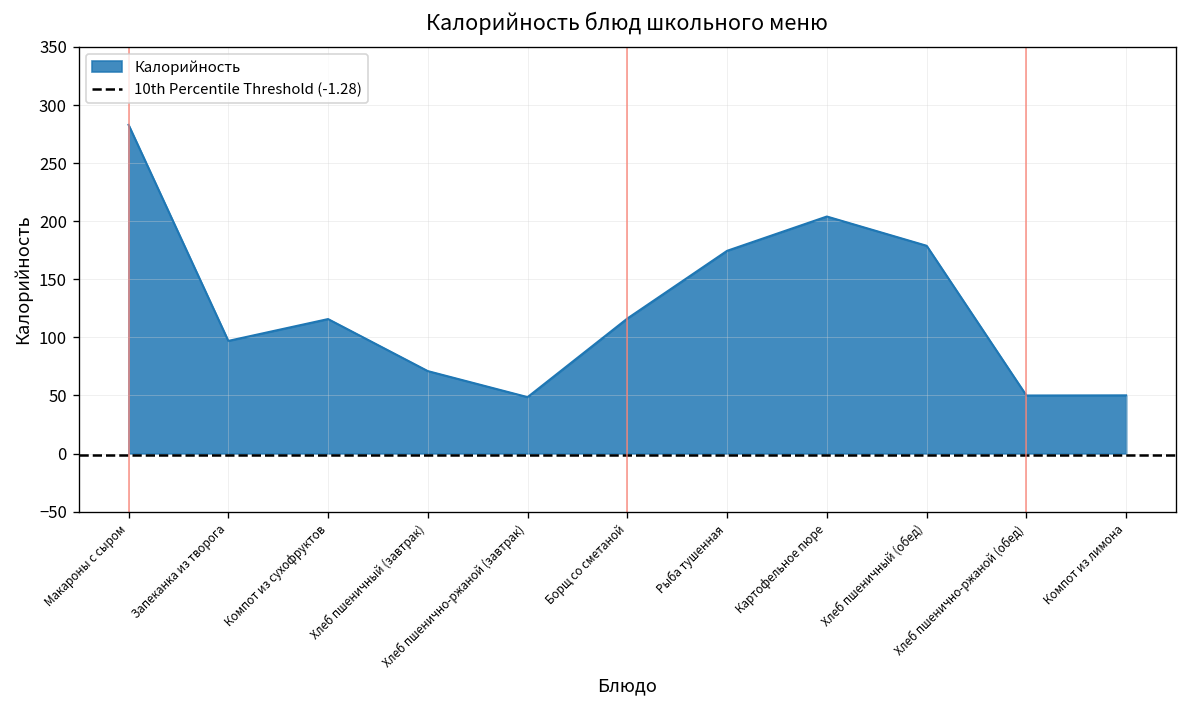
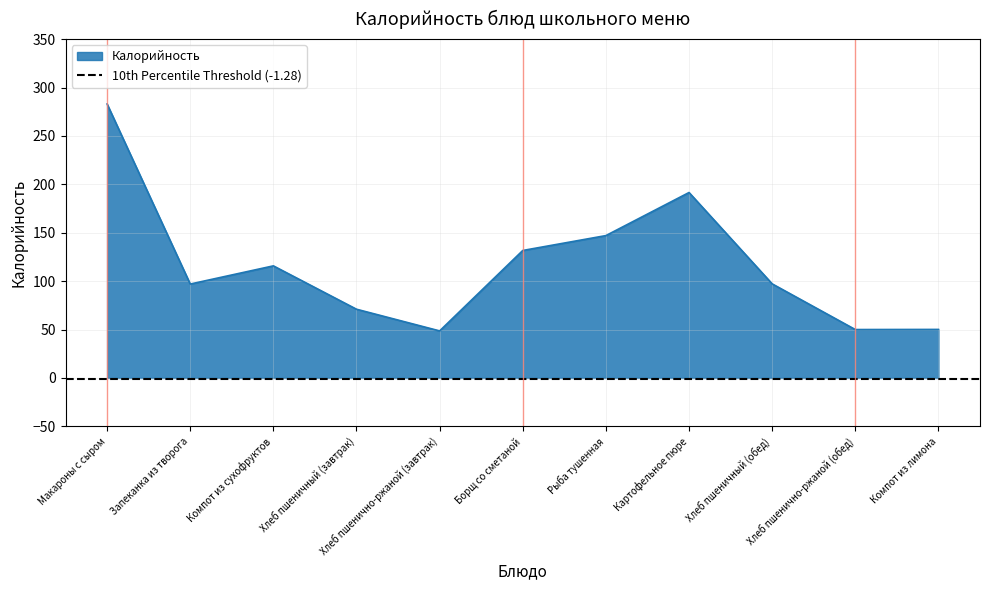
Борщ со сметаной: 120 -> 130
Рыба тушенная: 170 -> 150
Картофельное пюре: 200 -> 190
Хлеб пшеничный (обед): 180 -> 100
